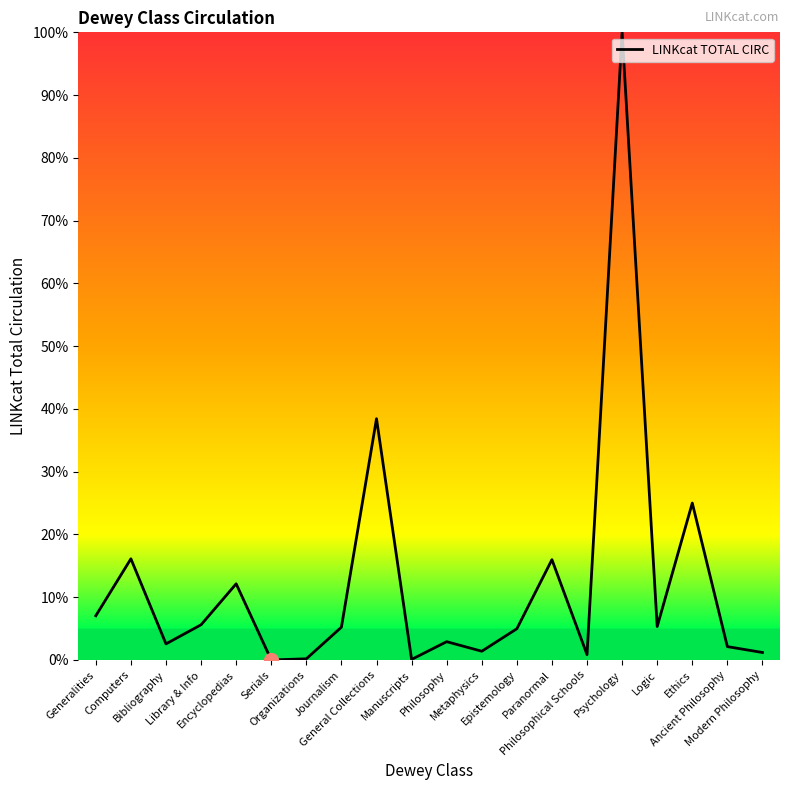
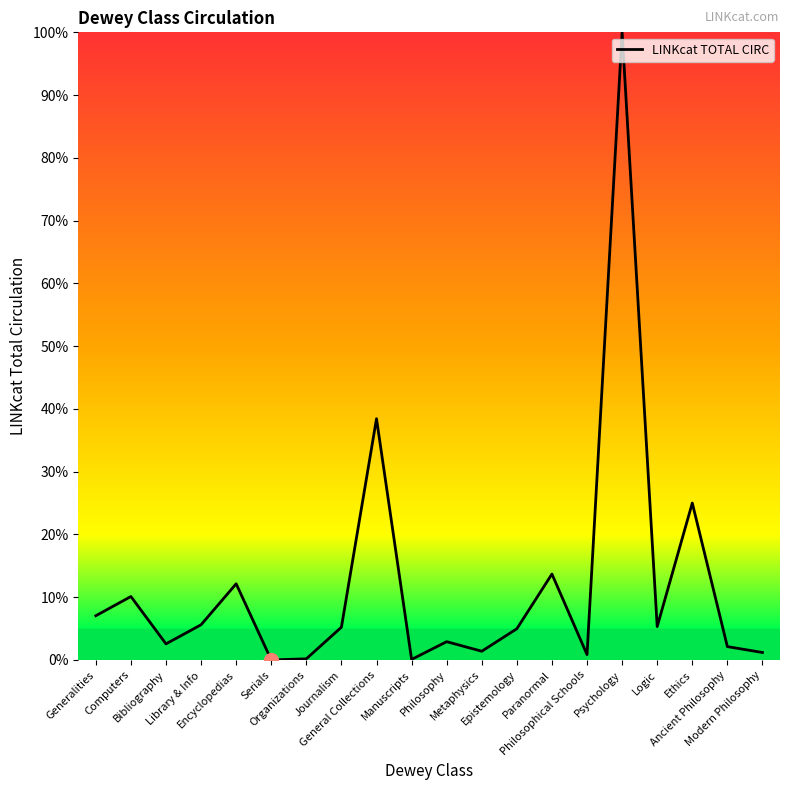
LINKcat TOTAL CIRC, Computers: 16% -> 10%
LINKcat TOTAL CIRC, Paranormal: 16% -> 14%
